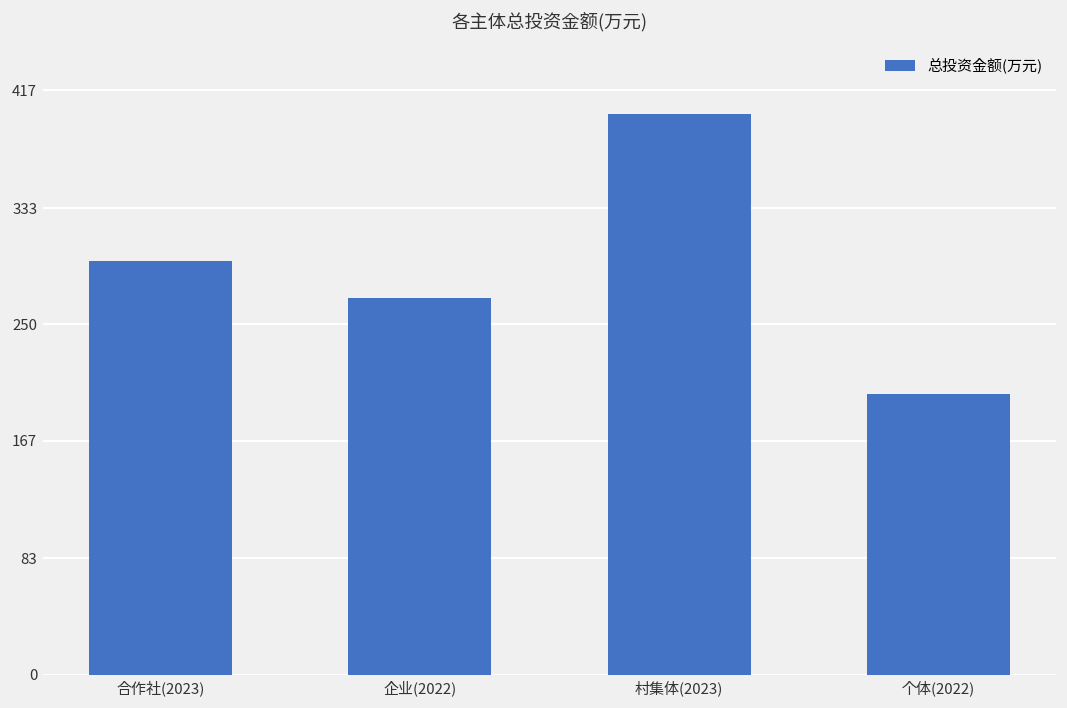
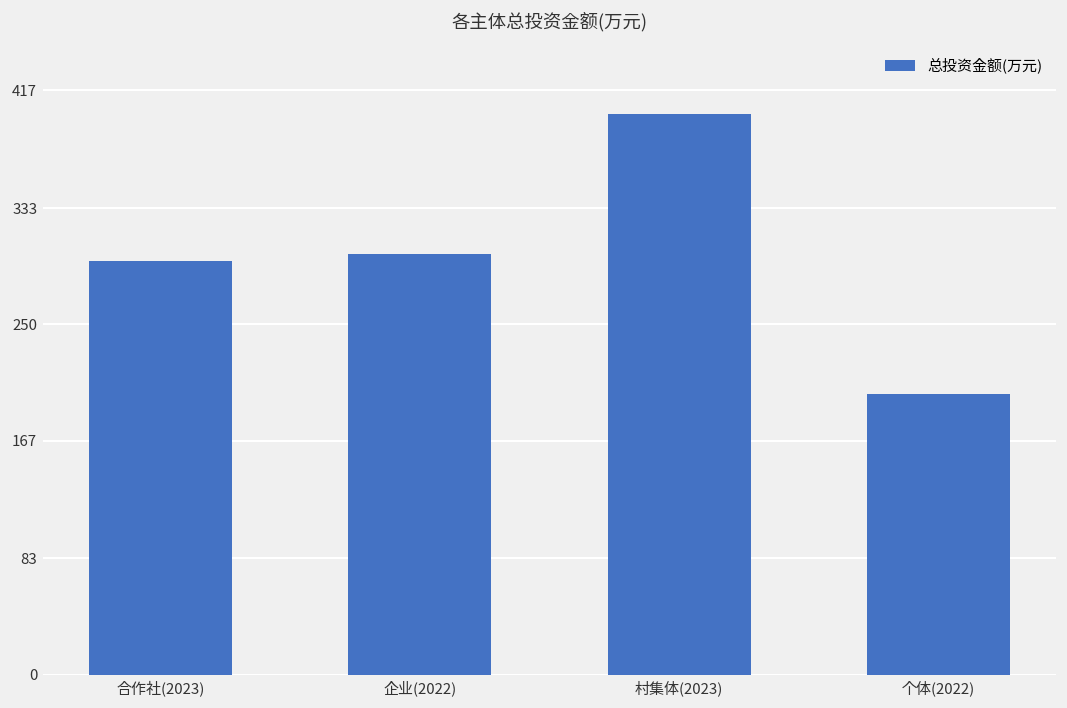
企业(2022): 269 -> 300
